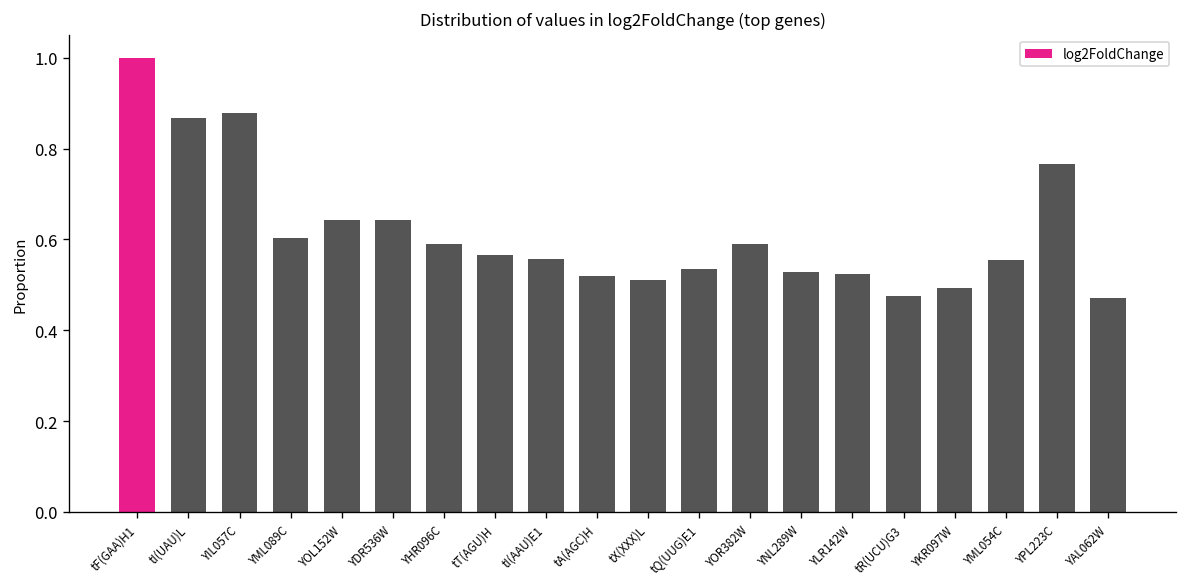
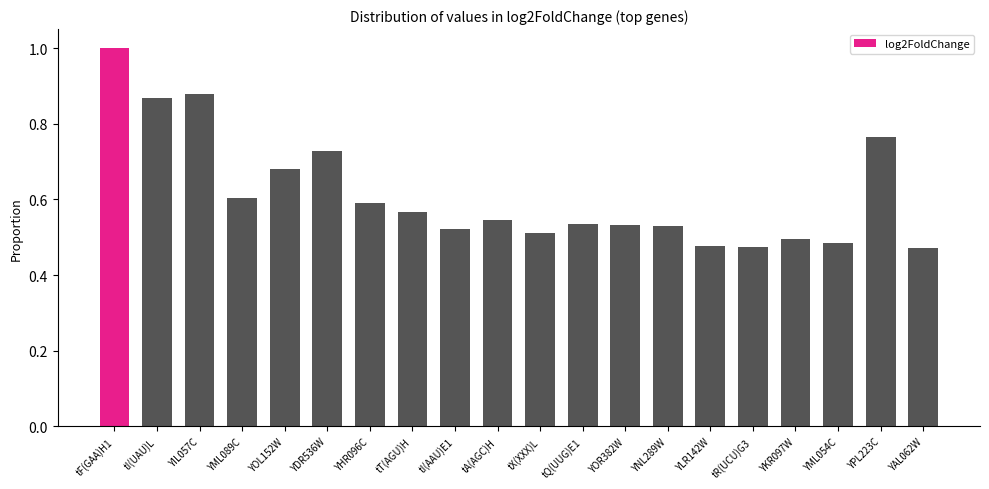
YOL152W: 0.64 -> 0.68
YDR536W: 0.64 -> 0.73
tI(AAU)E1: 0.56 -> 0.52
tA(AGC)H: 0.52 -> 0.55
YOR382W: 0.59 -> 0.53
YLR142W: 0.52 -> 0.48
YML054C: 0.55 -> 0.49
